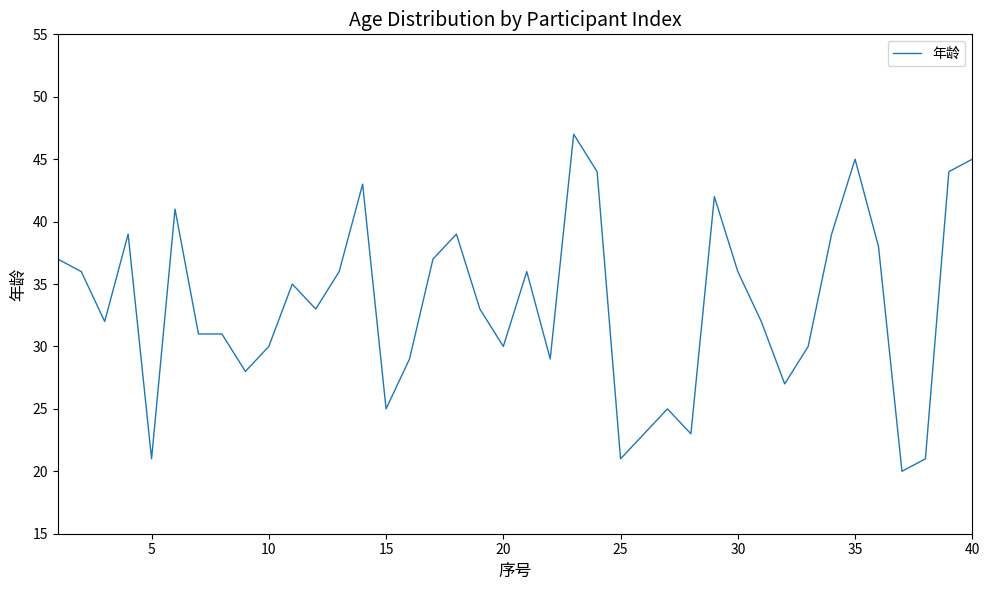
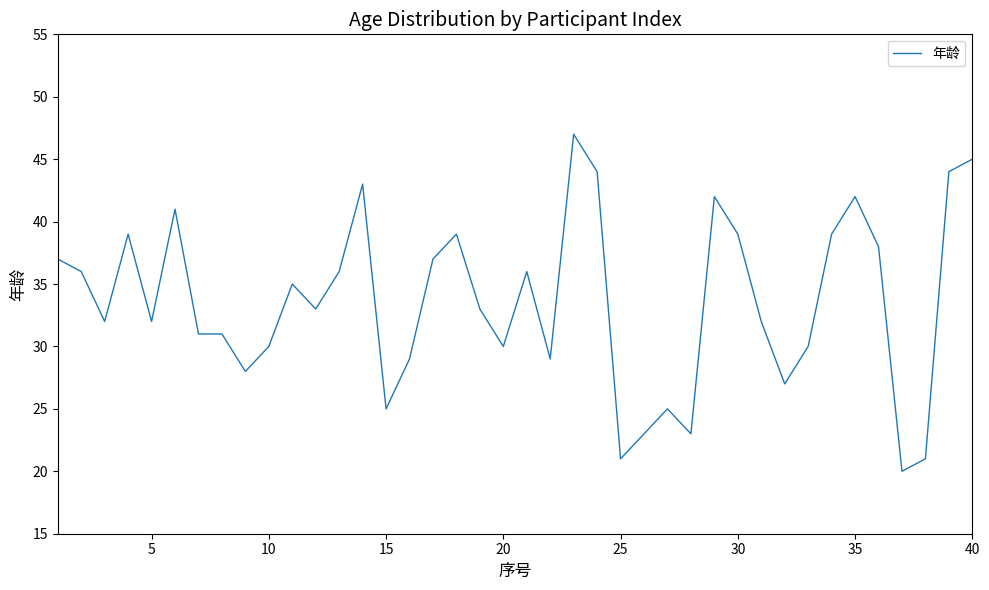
5: 21 -> 32
30: 36 -> 39
35: 45 -> 42
